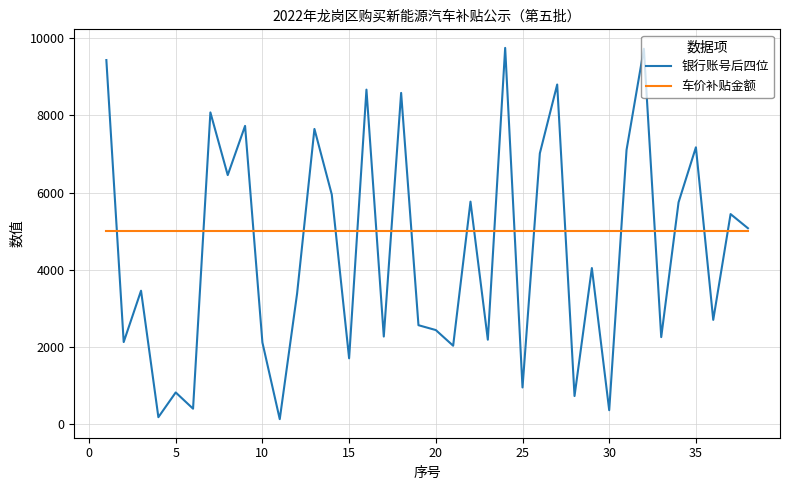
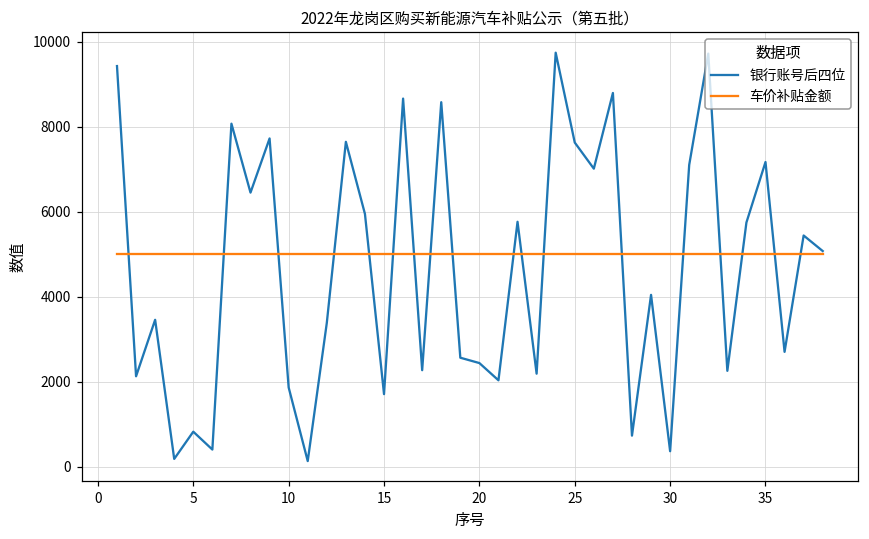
银行账号后四位, 10: 2100 -> 1900
银行账号后四位, 25: 1000 -> 7600
